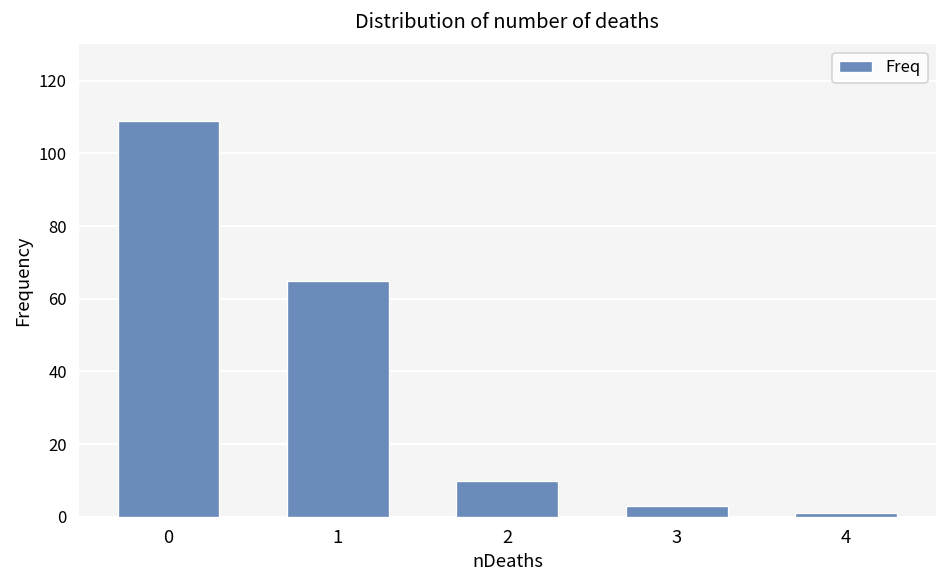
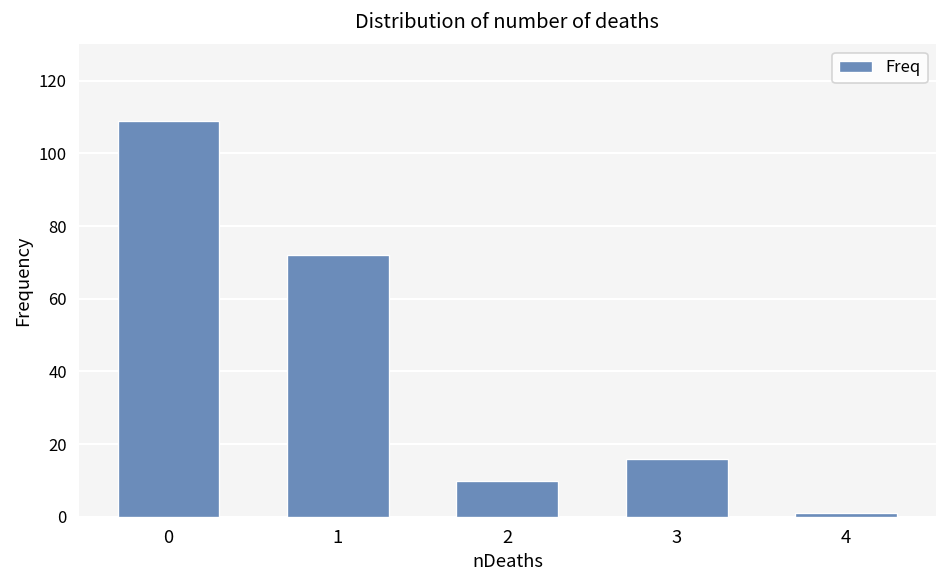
1: 65 -> 72
3: 3 -> 16
